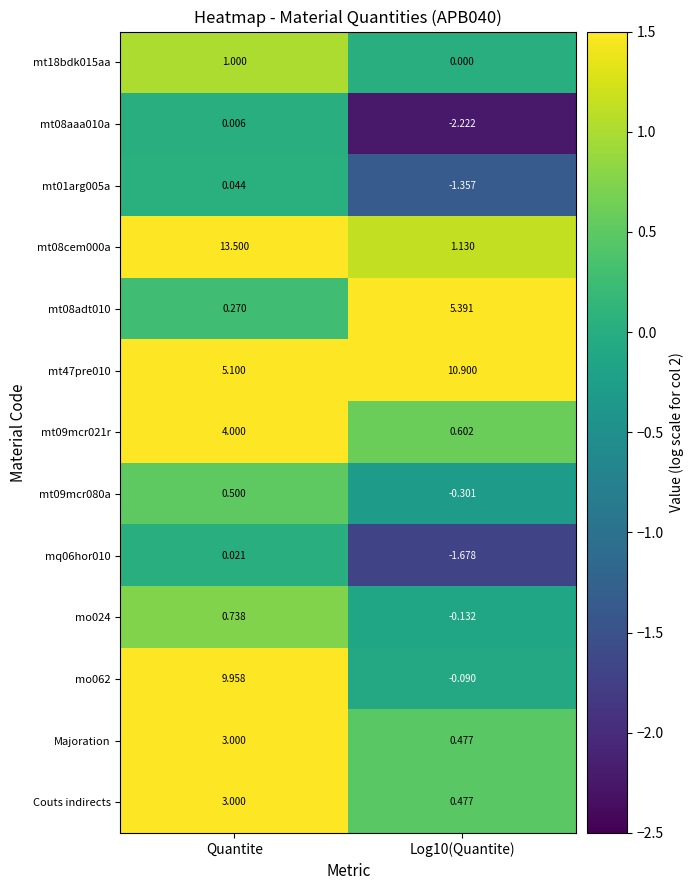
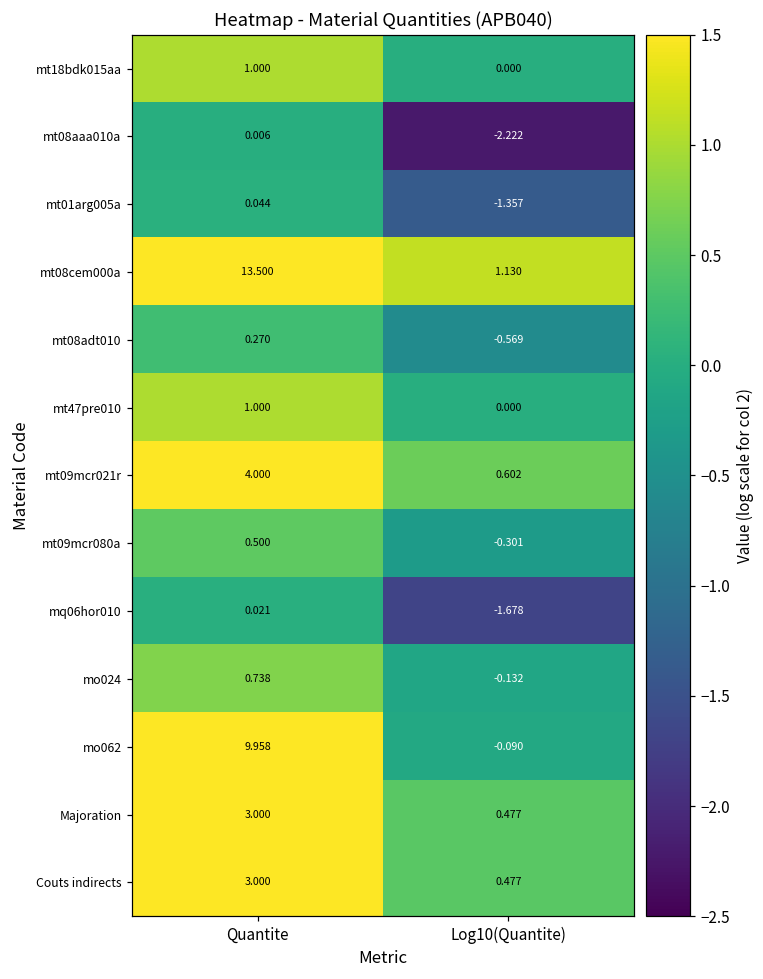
mt08adt010, Log10(Quantite): 5.391 -> -0.569
mt47pre010, Quantite: 5.100 -> 1.000
mt47pre010, Log10(Quantite): 10.900 -> 0.000
